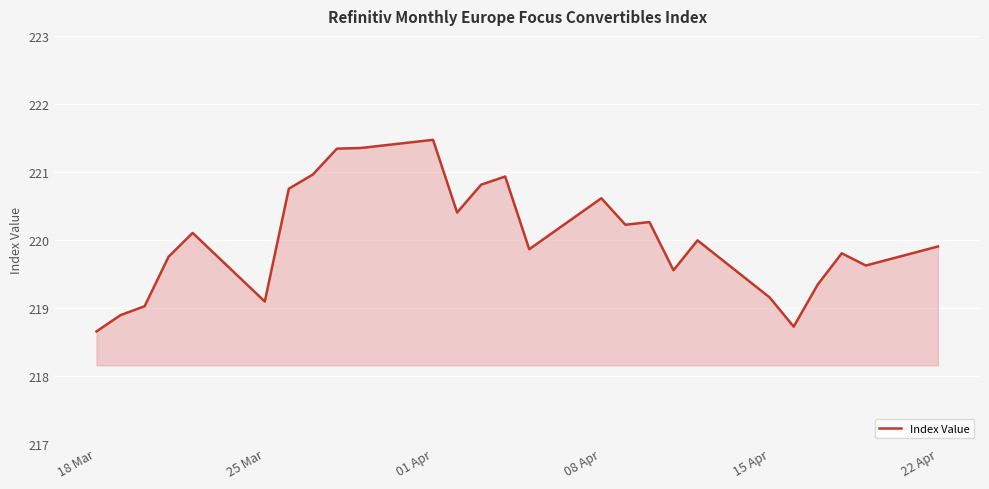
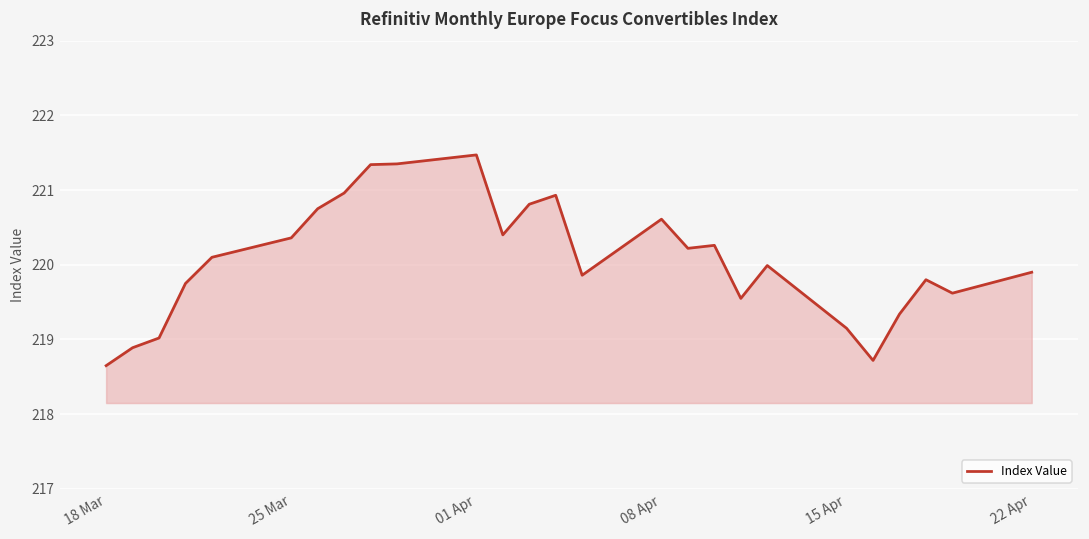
25 Mar: 219.1 -> 220.4
